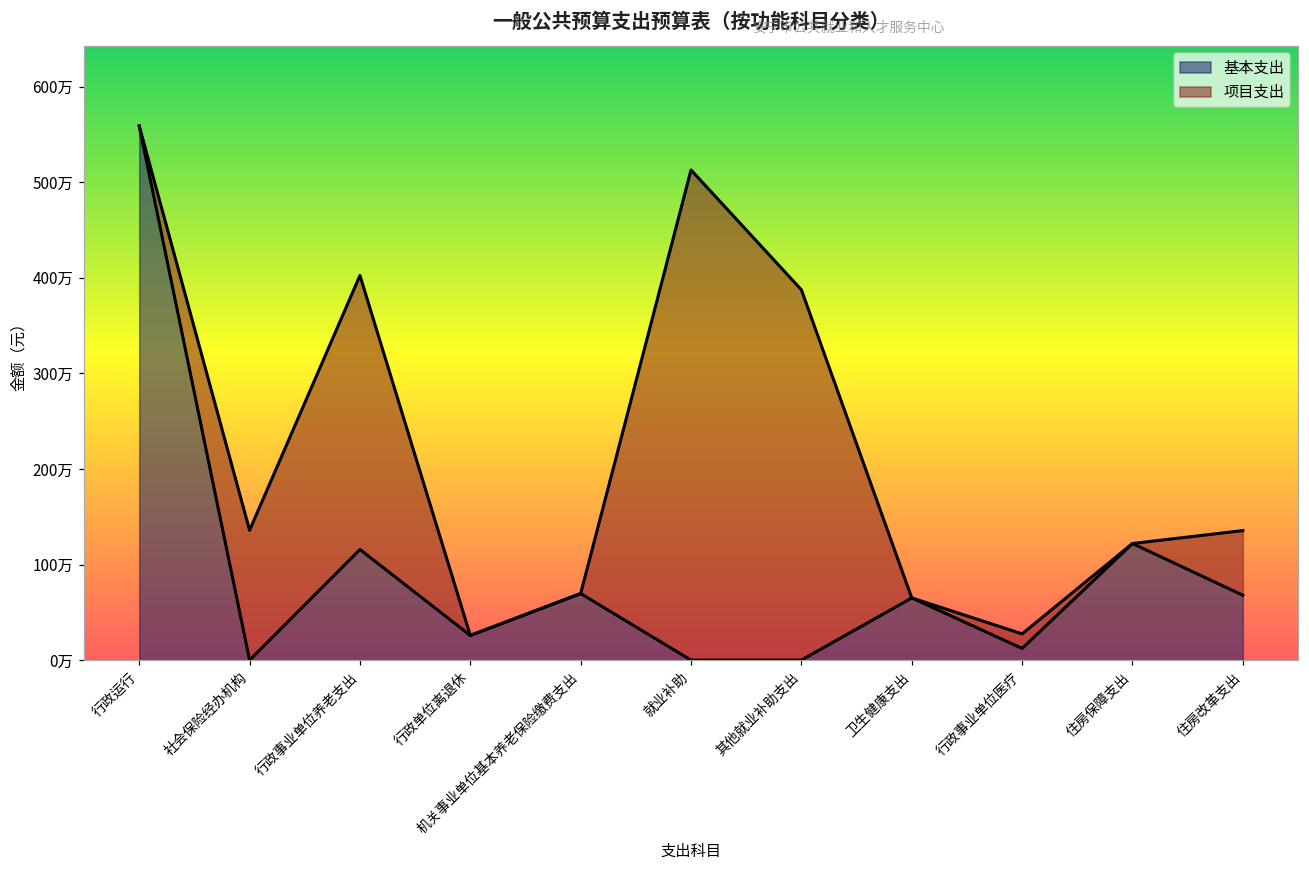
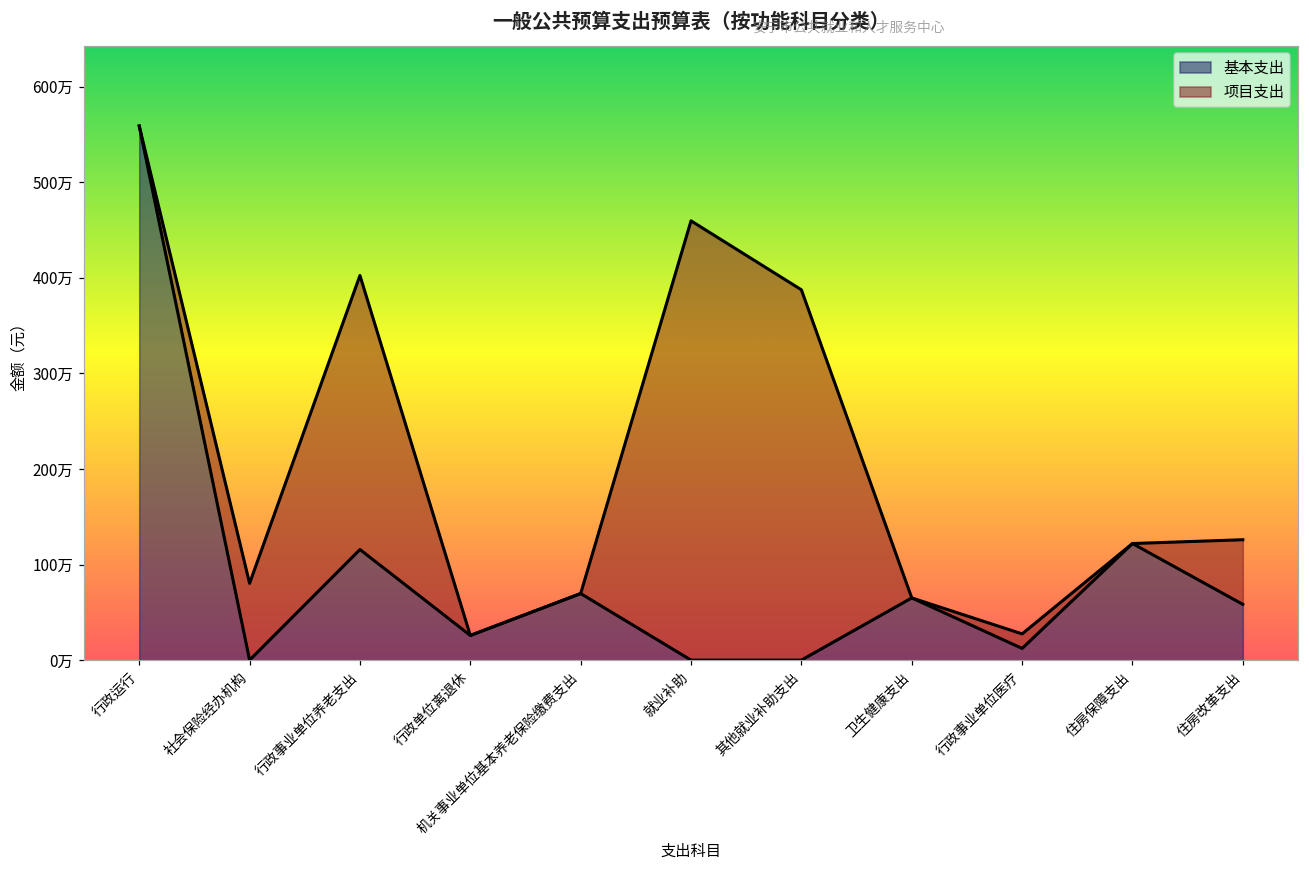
项目支出, 社会保险经办机构: 140万 -> 80万
项目支出, 就业补助: 510万 -> 460万
基本支出, 住房改革支出: 70万 -> 60万
